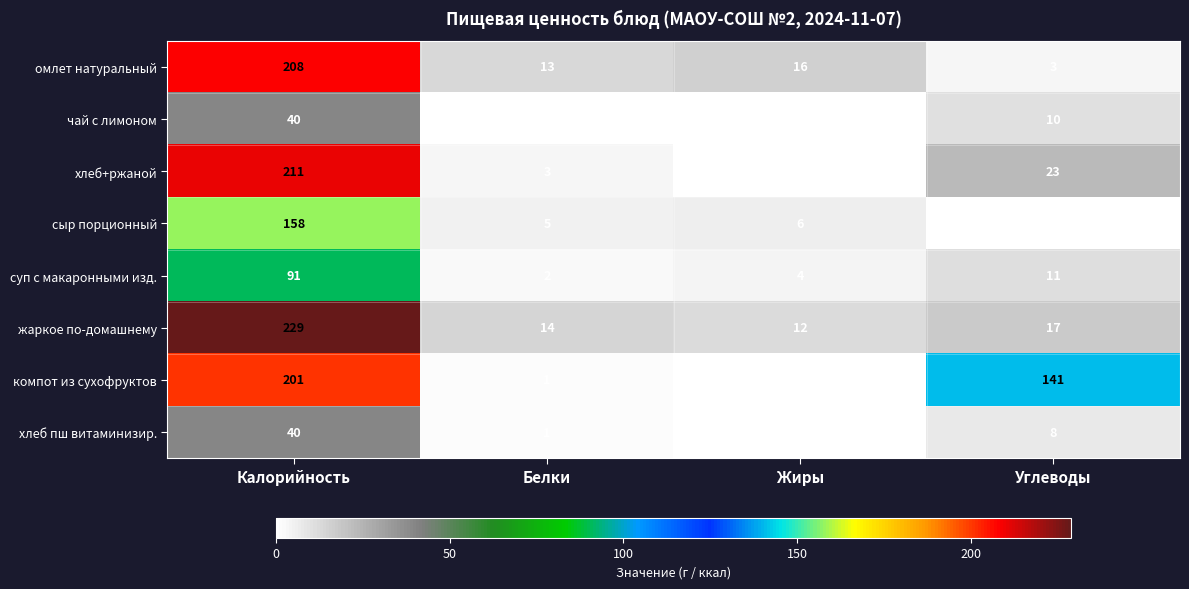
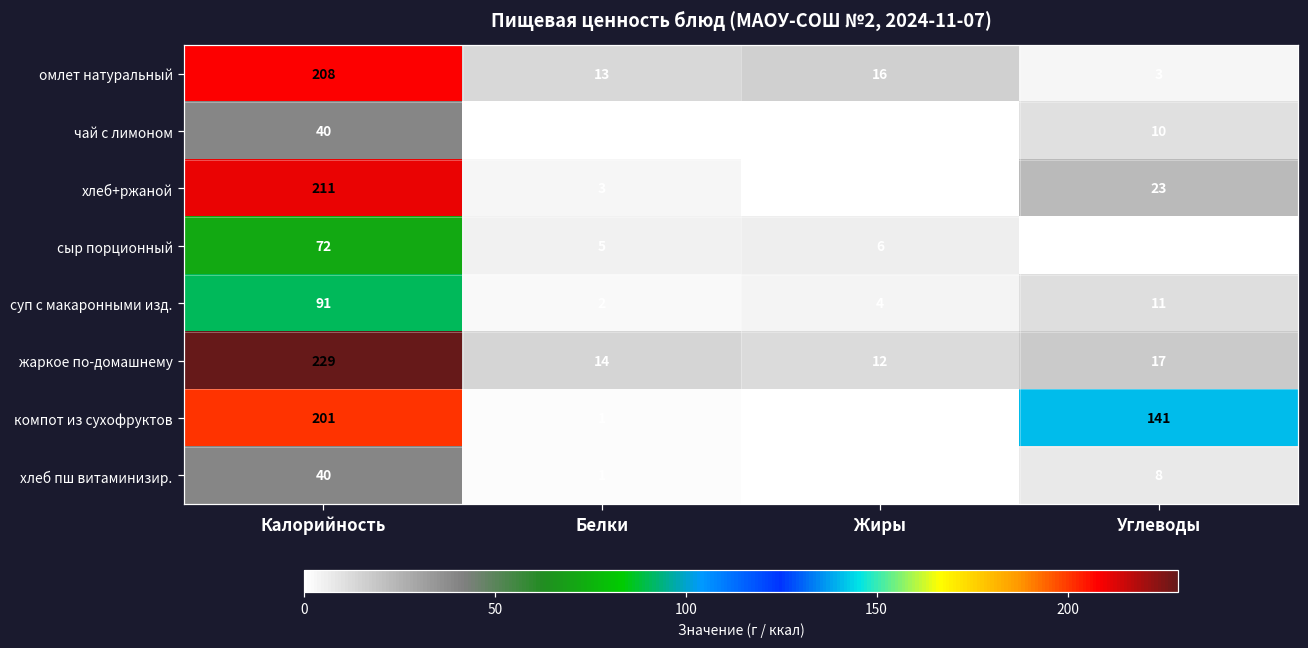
сыр порционный, Калорийность: 158 -> 72
